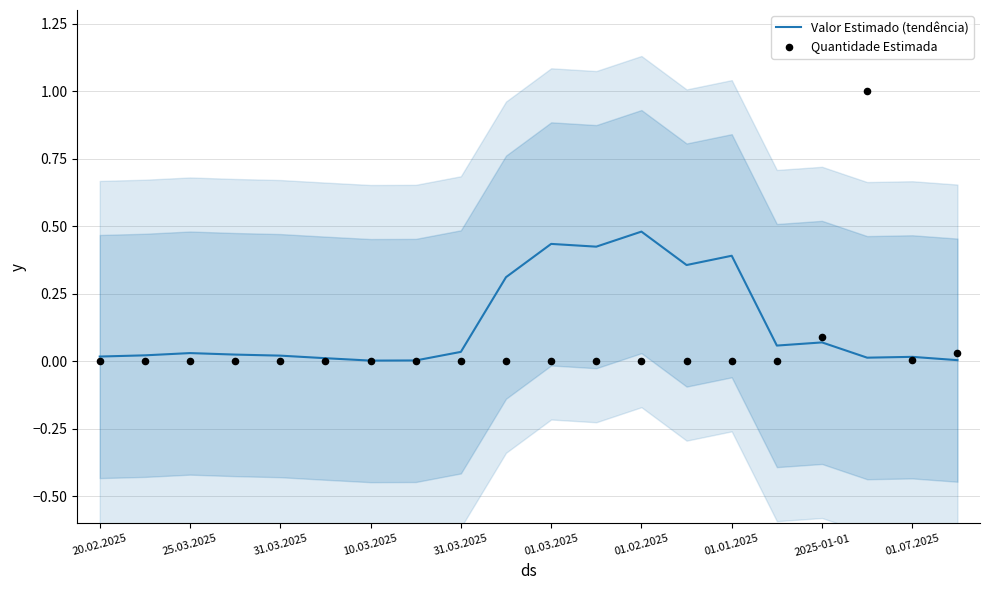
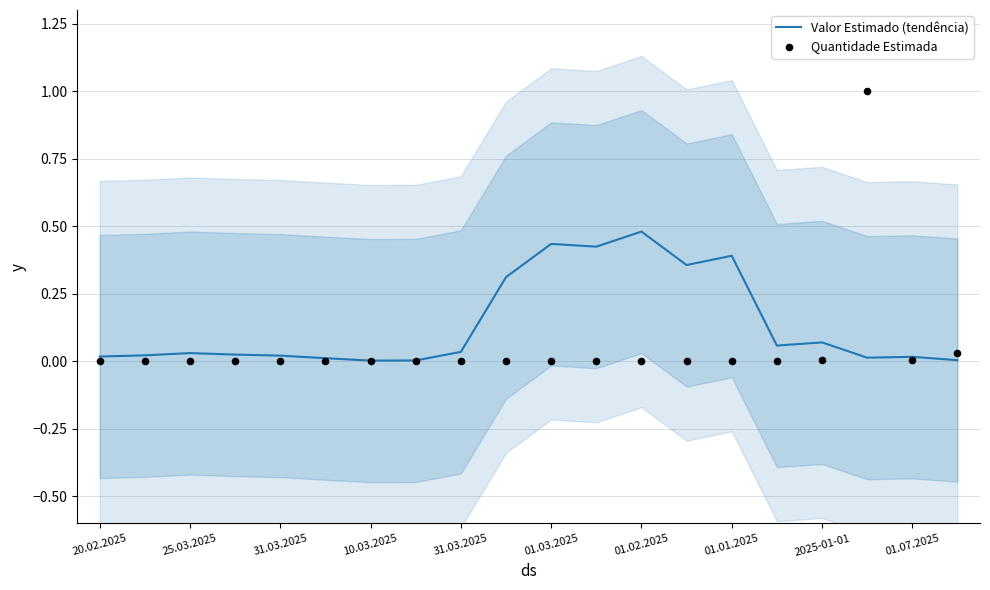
Quantidade Estimada, 2025-01-01: 0.09 -> 0.01
